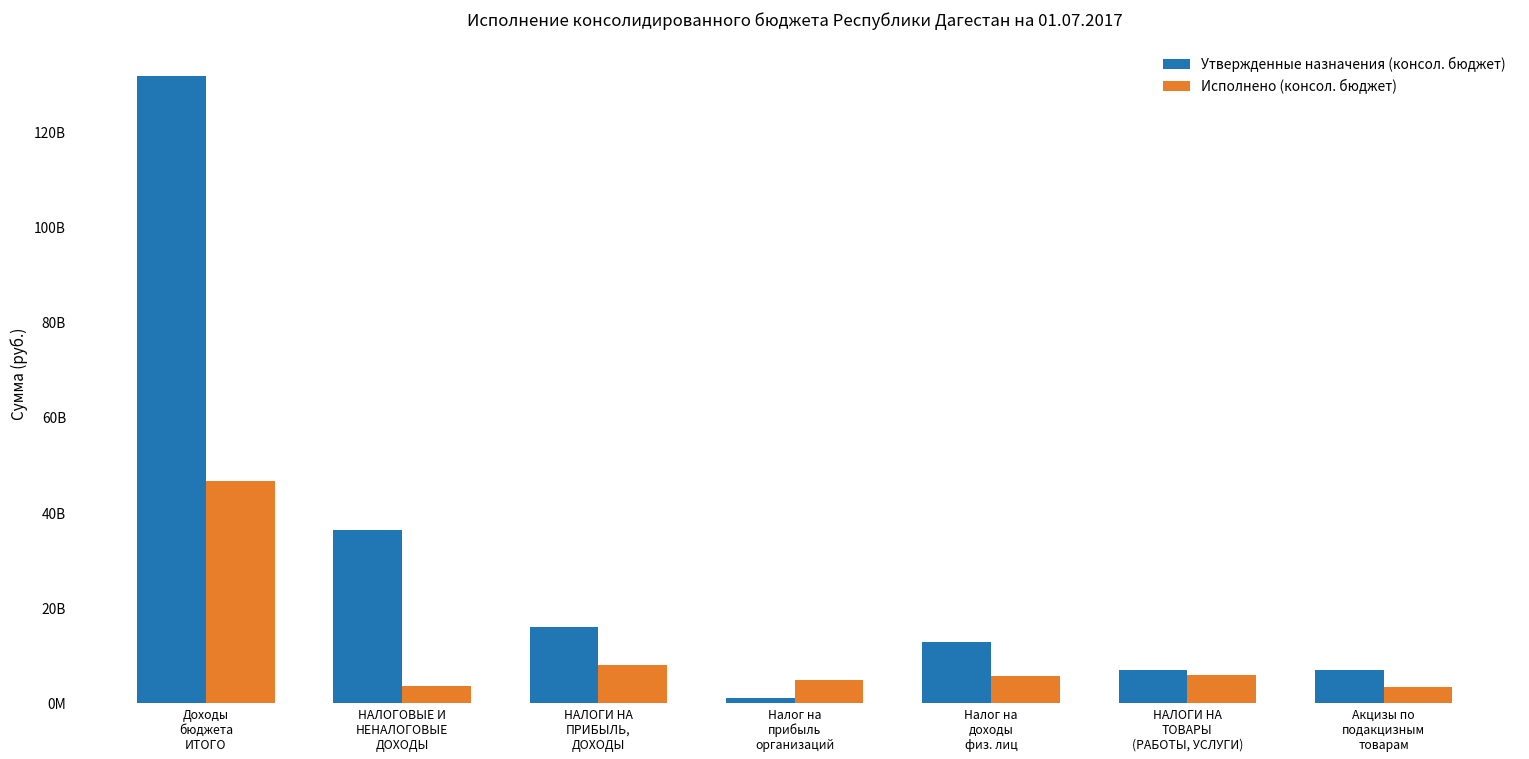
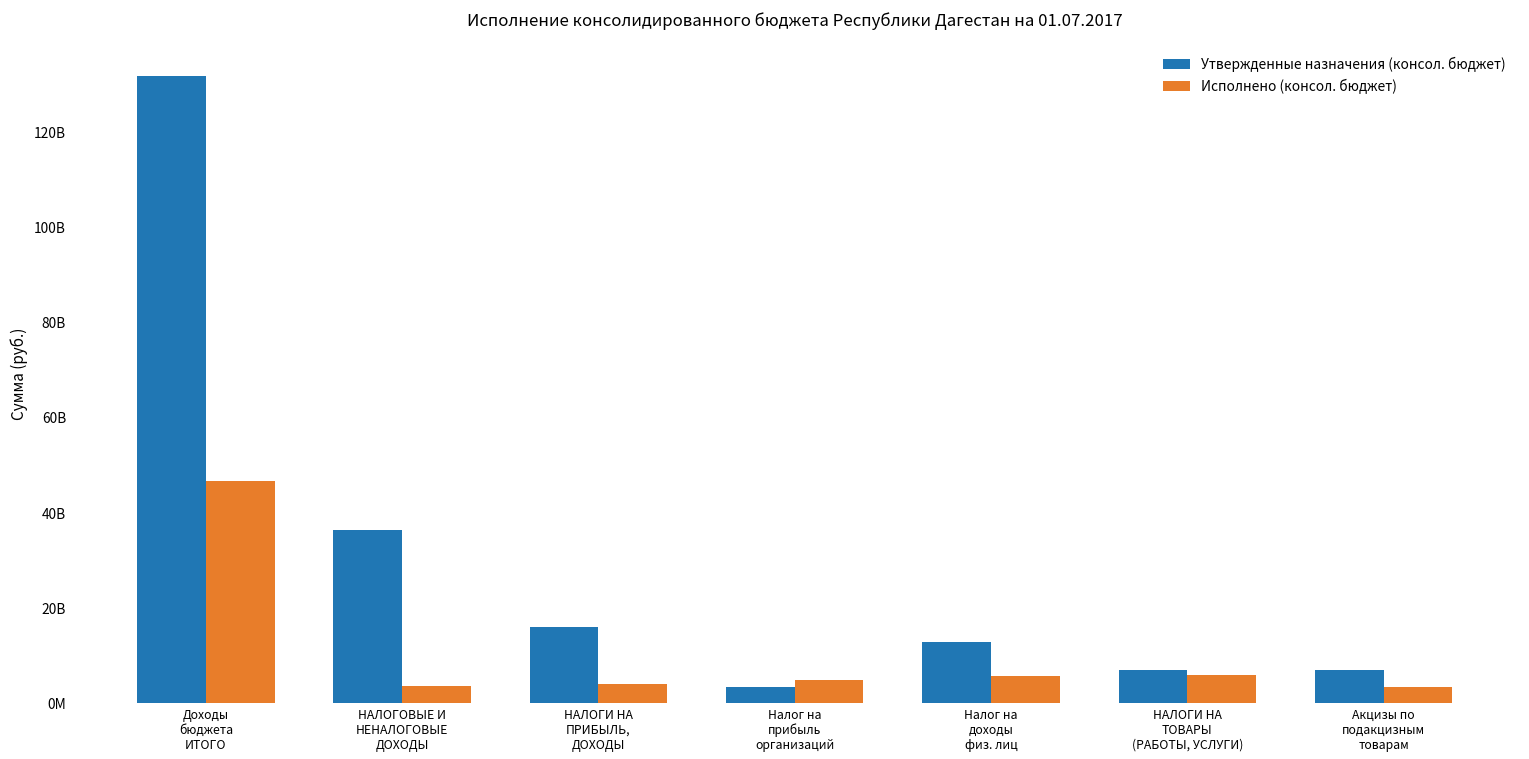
Исполнено (консол. бюджет), НАЛОГИ НА ПРИБЫЛЬ, ДОХОДЫ: 8000000000 -> 4000000000
Утвержденные назначения (консол. бюджет), Налог на прибыль организаций: 1000000000 -> 3000000000
